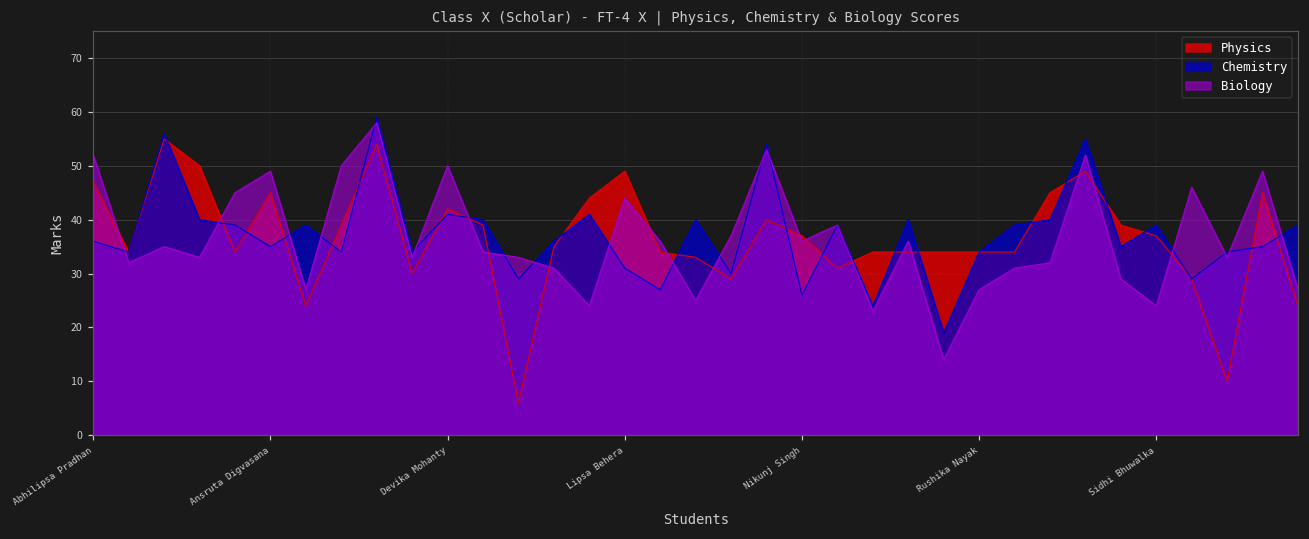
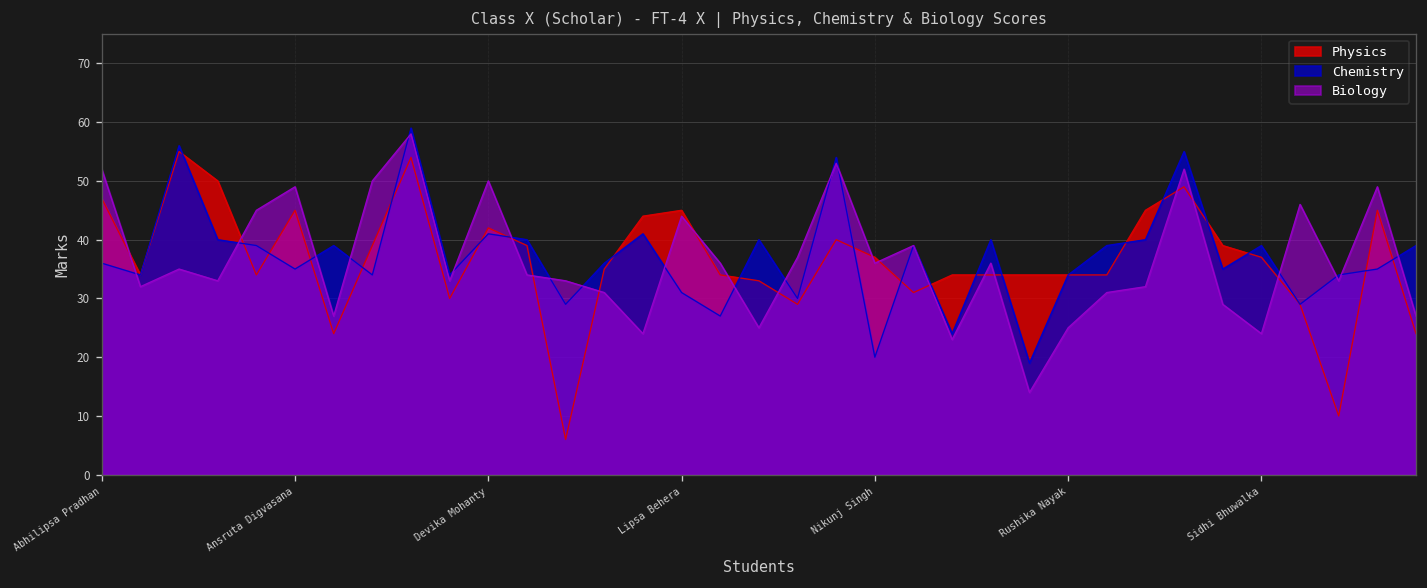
Physics, Lipsa Behera: 49 -> 45
Chemistry, Nikunj Singh: 26 -> 20
Biology, Rushika Nayak: 27 -> 25
